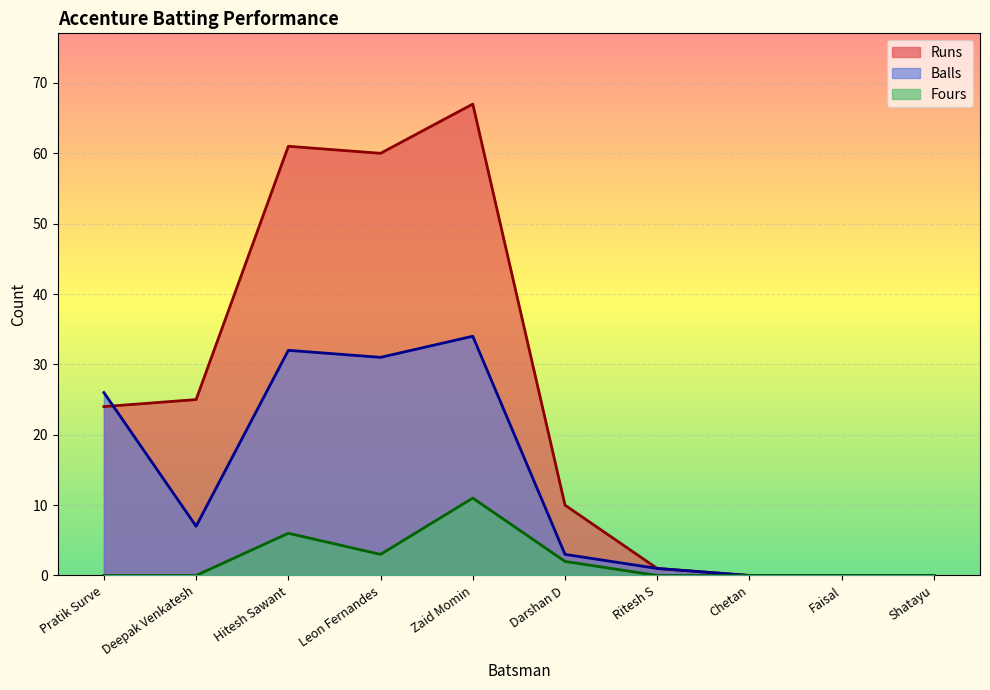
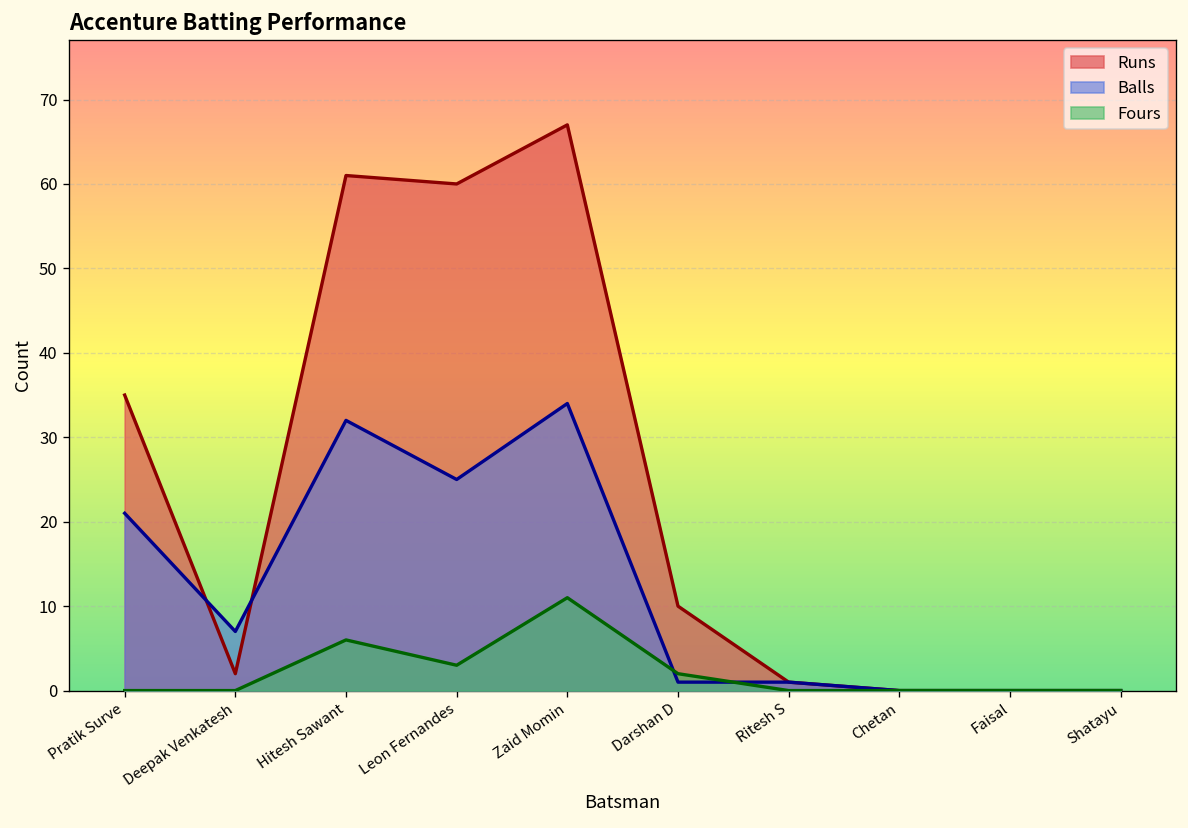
Runs, Pratik Surve: 24 -> 35
Balls, Pratik Surve: 26 -> 21
Runs, Deepak Venkatesh: 25 -> 2
Balls, Leon Fernandes: 31 -> 25
Balls, Darshan D: 3 -> 1
